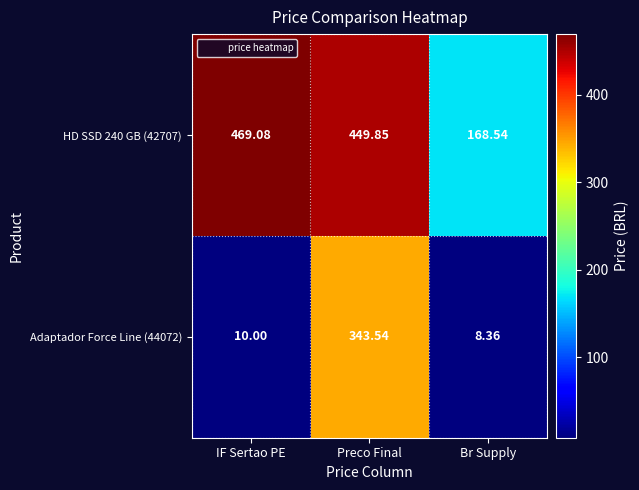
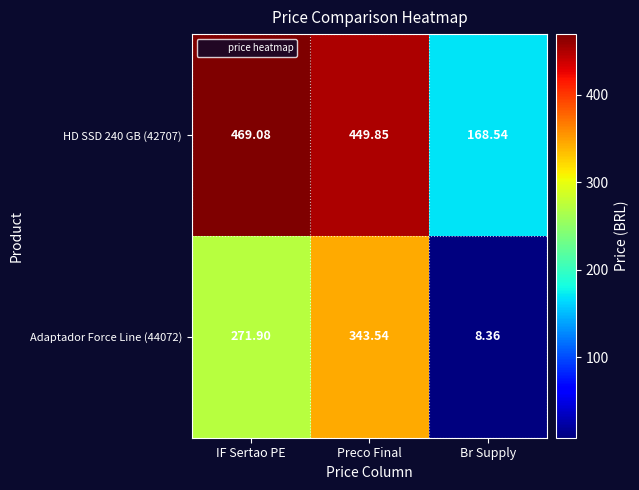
Adaptador Force Line (44072), IF Sertao PE: 10.00 -> 271.90
